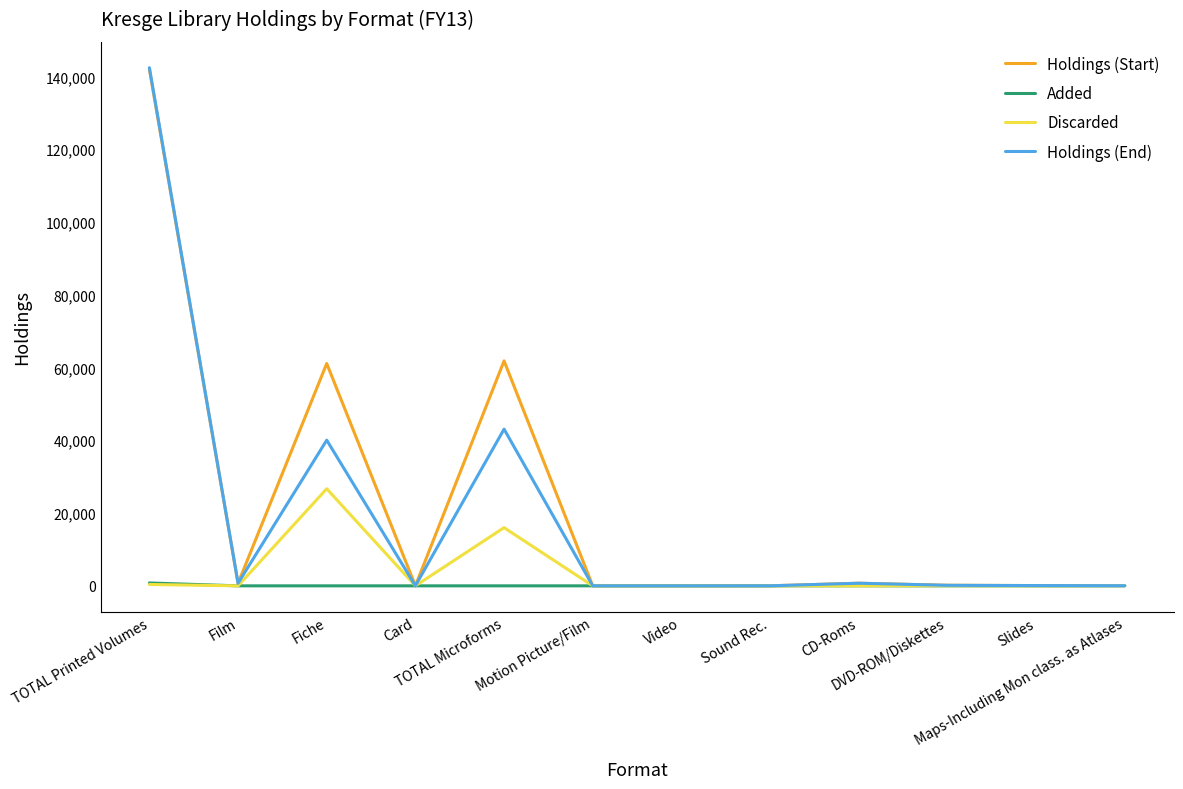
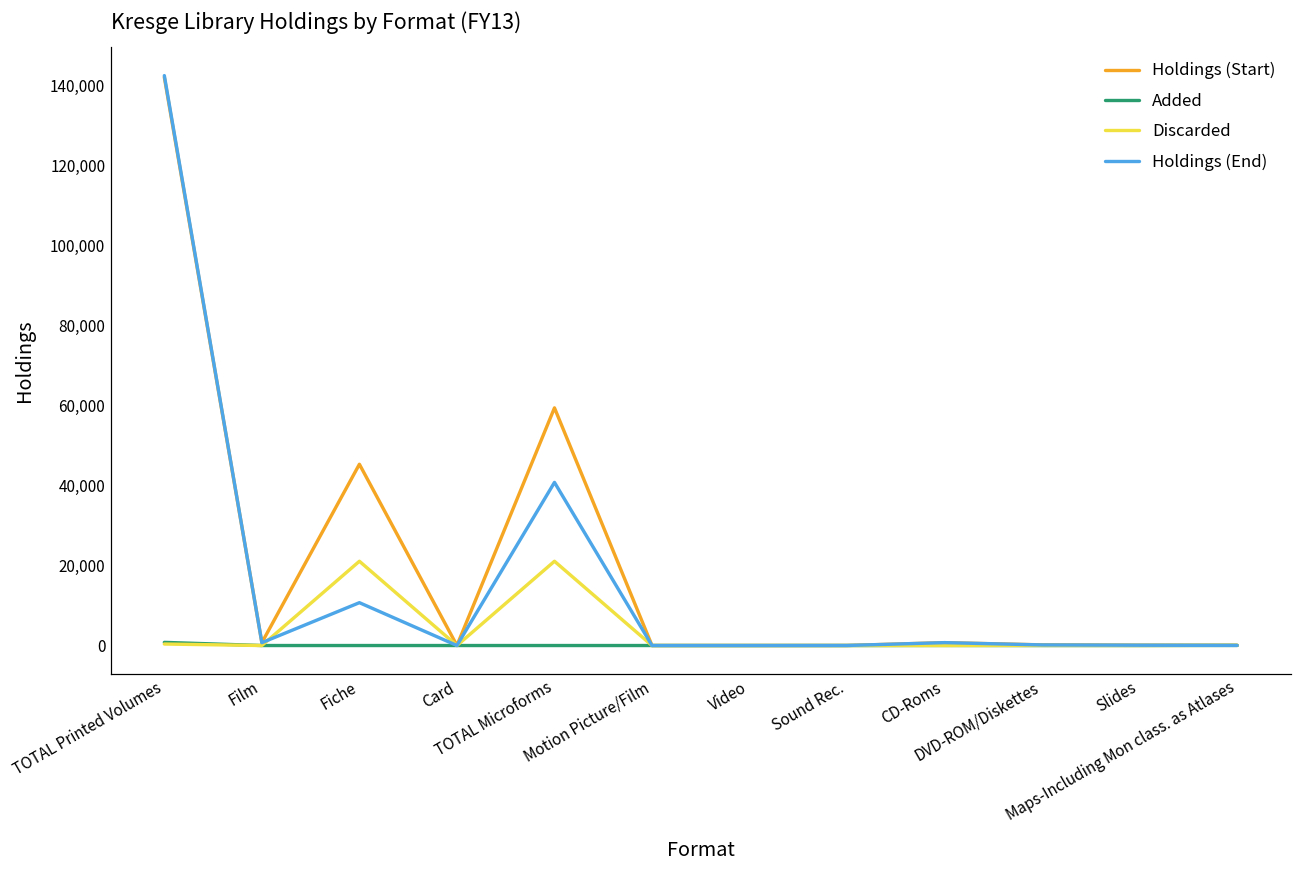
Holdings (Start), Fiche: 61,000 -> 45,000
Discarded, Fiche: 27,000 -> 21,000
Holdings (End), Fiche: 40,000 -> 11,000
Holdings (Start), TOTAL Microforms: 62,000 -> 59,000
Discarded, TOTAL Microforms: 16,000 -> 21,000
Holdings (End), TOTAL Microforms: 43,000 -> 41,000
